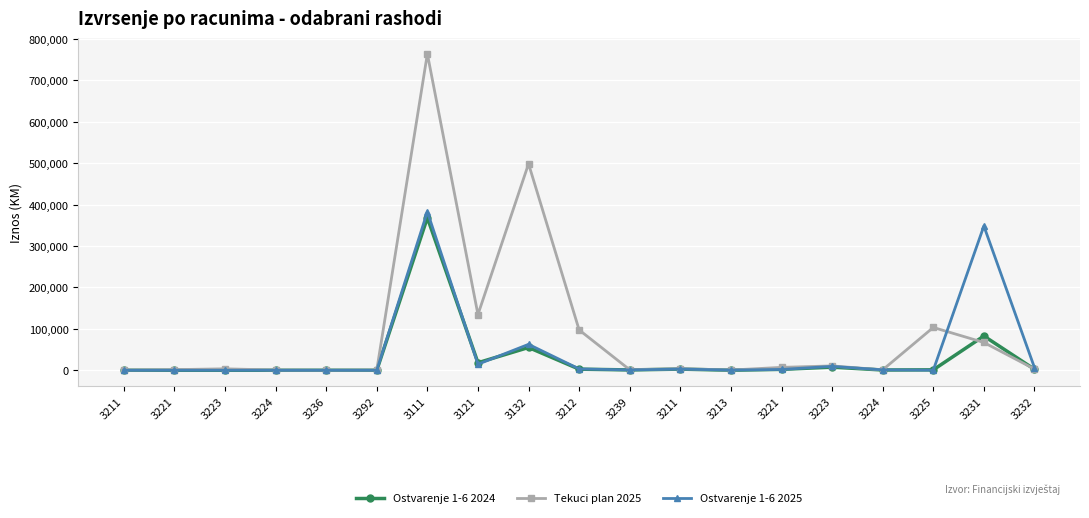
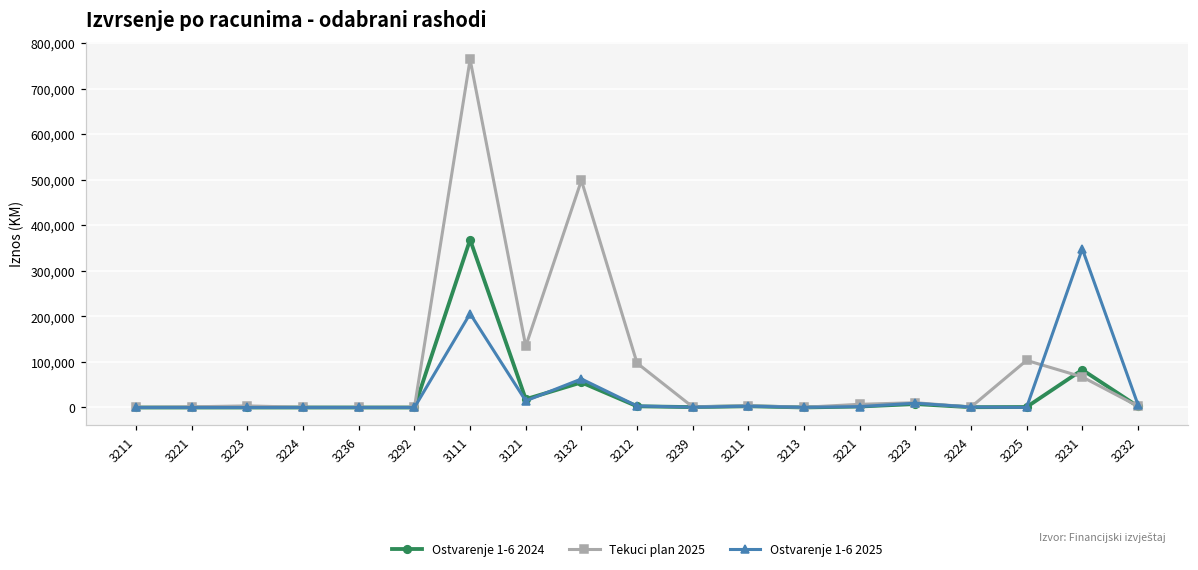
Ostvarenje 1-6 2025, 3111: 380,000 -> 210,000
